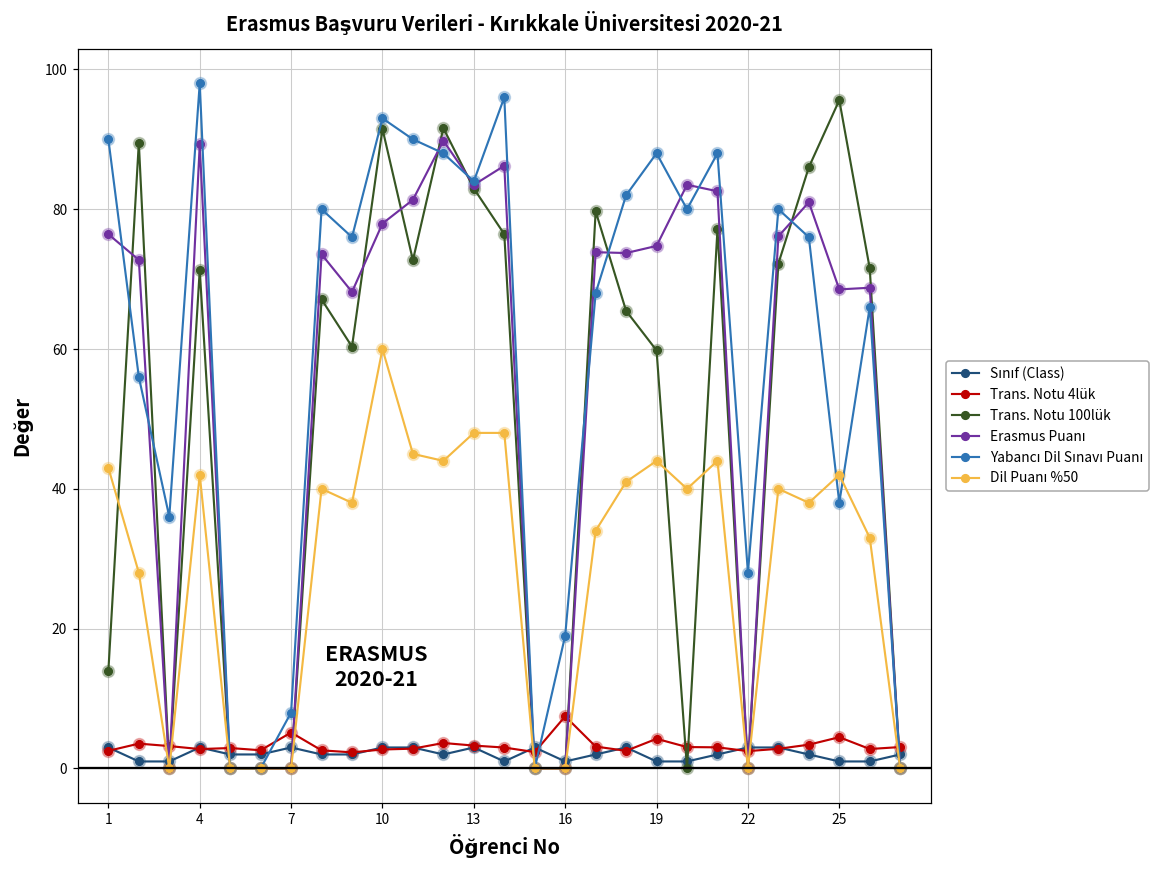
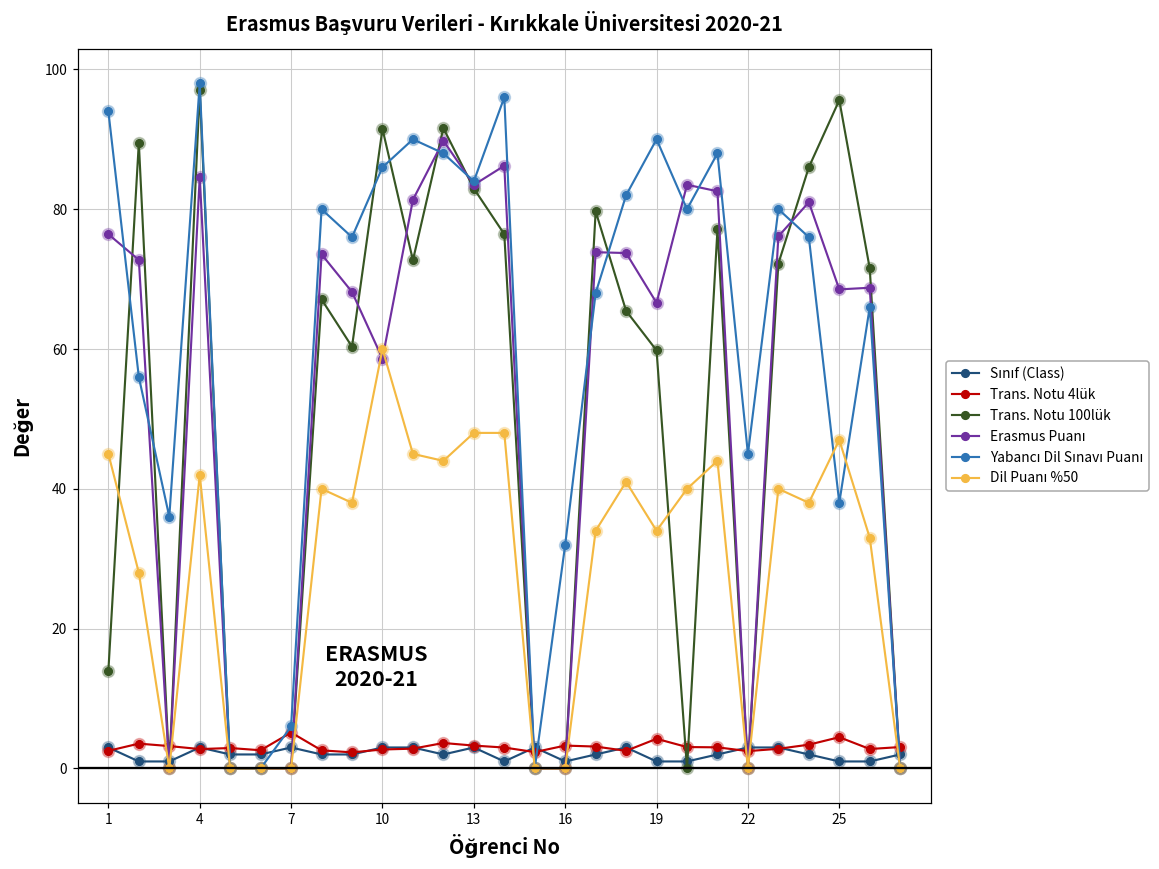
Yabancı Dil Sınavı Puanı, 1: 90 -> 94
Dil Puanı %50, 1: 43 -> 45
Trans. Notu 100lük, 4: 71 -> 97
Erasmus Puanı, 4: 89 -> 85
Yabancı Dil Sınavı Puanı, 7: 8 -> 6
Erasmus Puanı, 10: 78 -> 59
Yabancı Dil Sınavı Puanı, 10: 93 -> 86
Trans. Notu 4lük, 16: 7 -> 3
Yabancı Dil Sınavı Puanı, 16: 19 -> 32
Erasmus Puanı, 19: 75 -> 67
Yabancı Dil Sınavı Puanı, 19: 88 -> 90
Dil Puanı %50, 19: 44 -> 34
Yabancı Dil Sınavı Puanı, 22: 28 -> 45
Dil Puanı %50, 25: 42 -> 47
